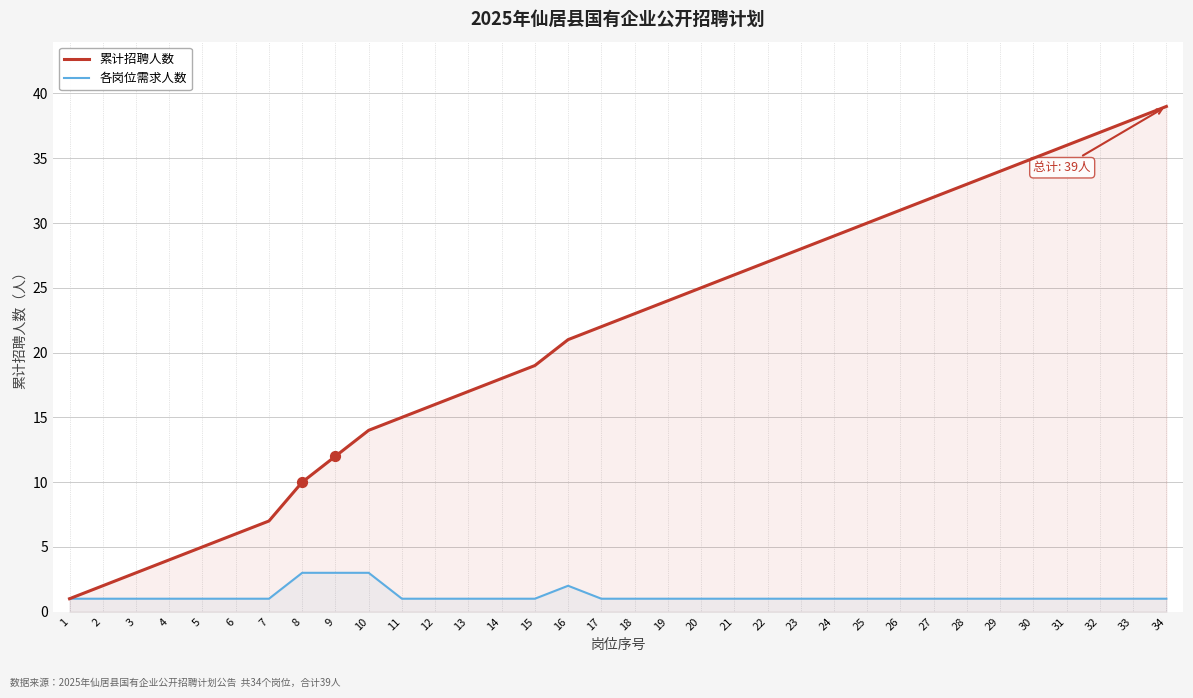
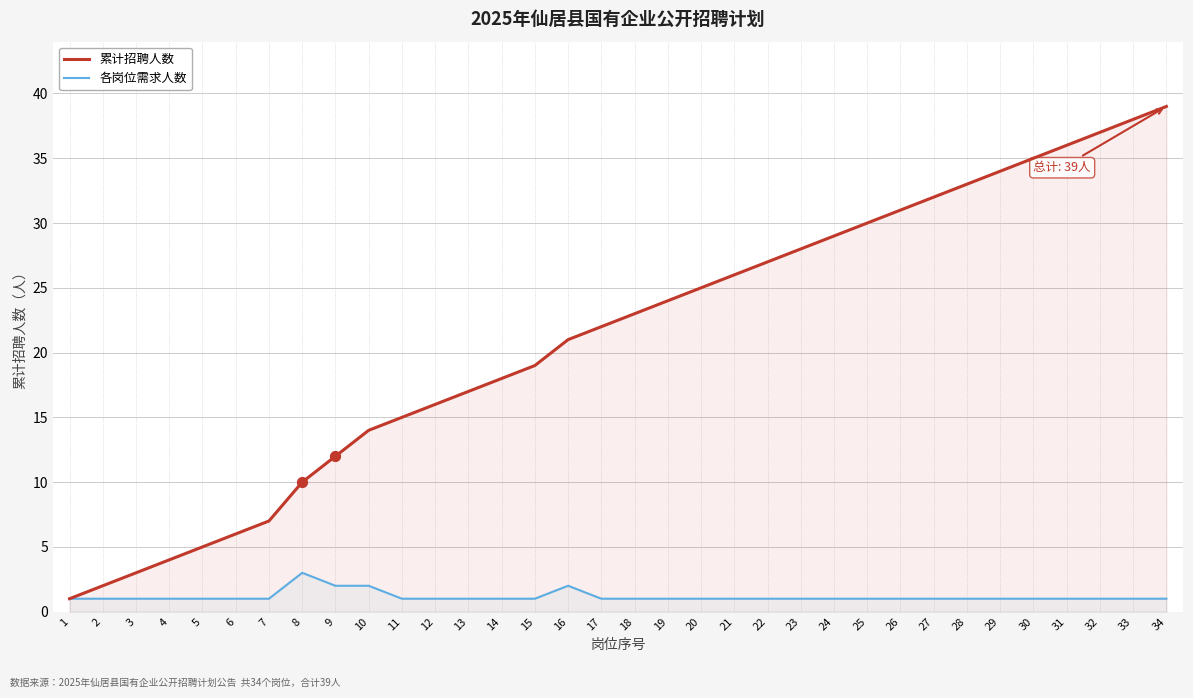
各岗位需求人数, 9: 3 -> 2
各岗位需求人数, 10: 3 -> 2
